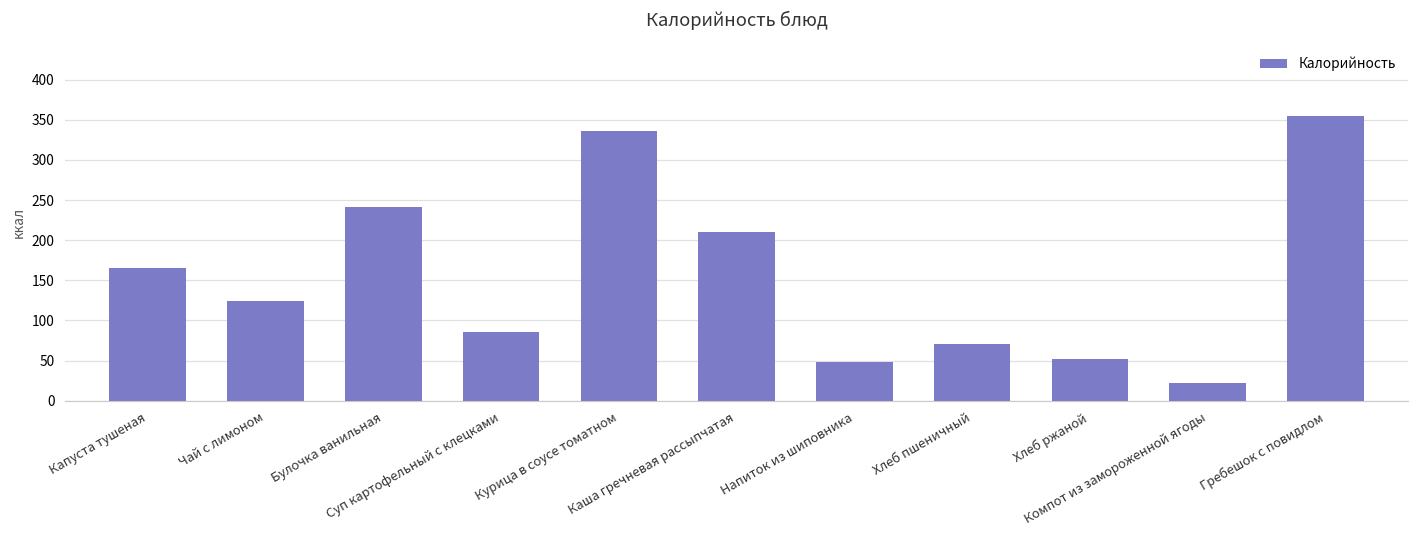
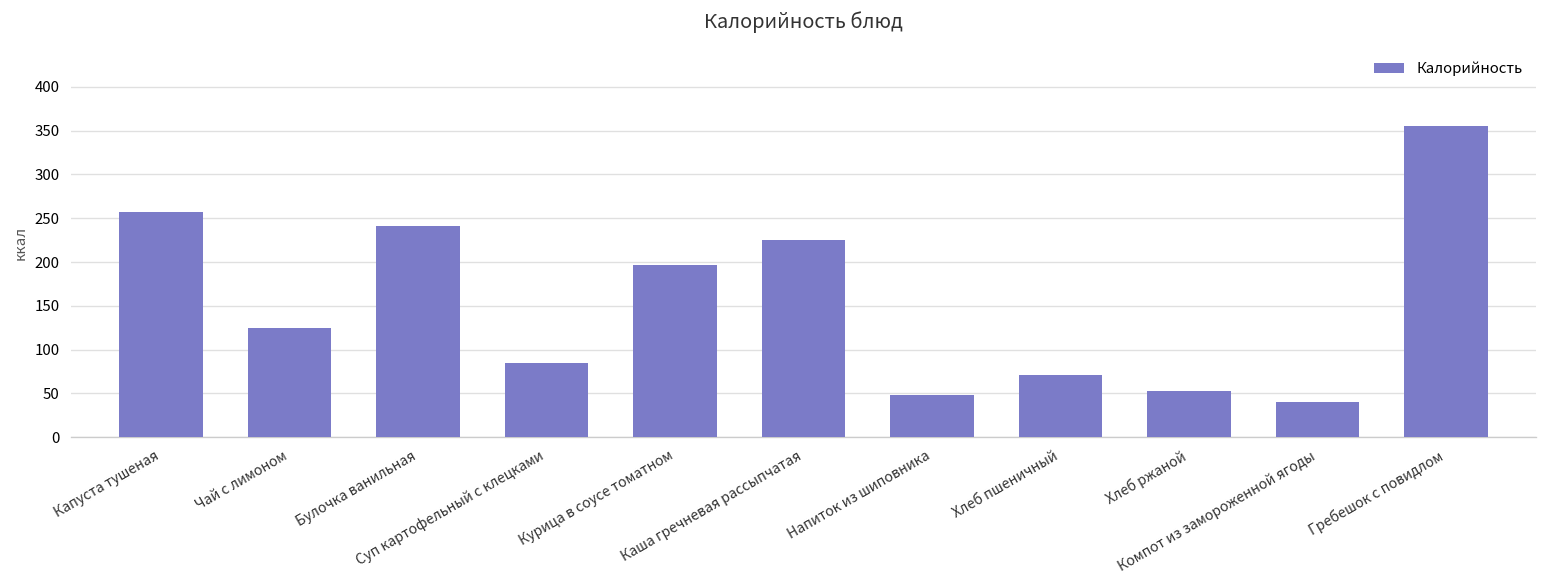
Капуста тушеная: 160 -> 260
Курица в соусе томатном: 340 -> 200
Каша гречневая рассыпчатая: 210 -> 230
Компот из замороженной ягоды: 20 -> 40
